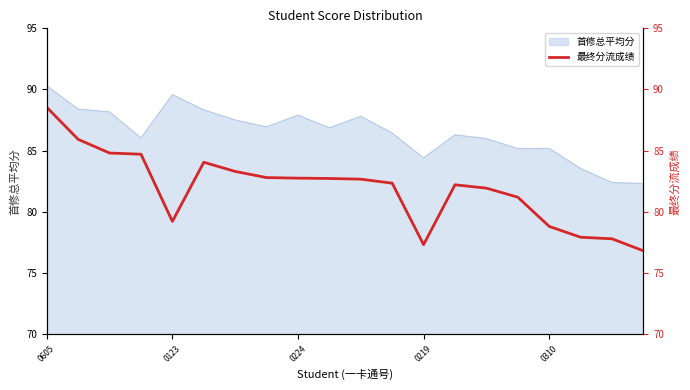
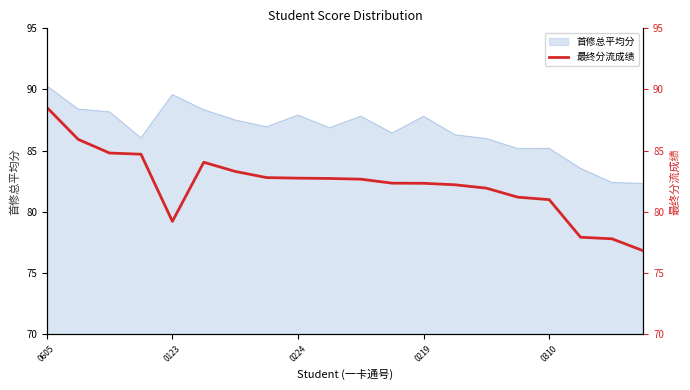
首修总平均分, 0219: 84.4 -> 87.8
最终分流成绩, 0219: 77.3 -> 82.3
最终分流成绩, 0310: 78.8 -> 81.0
